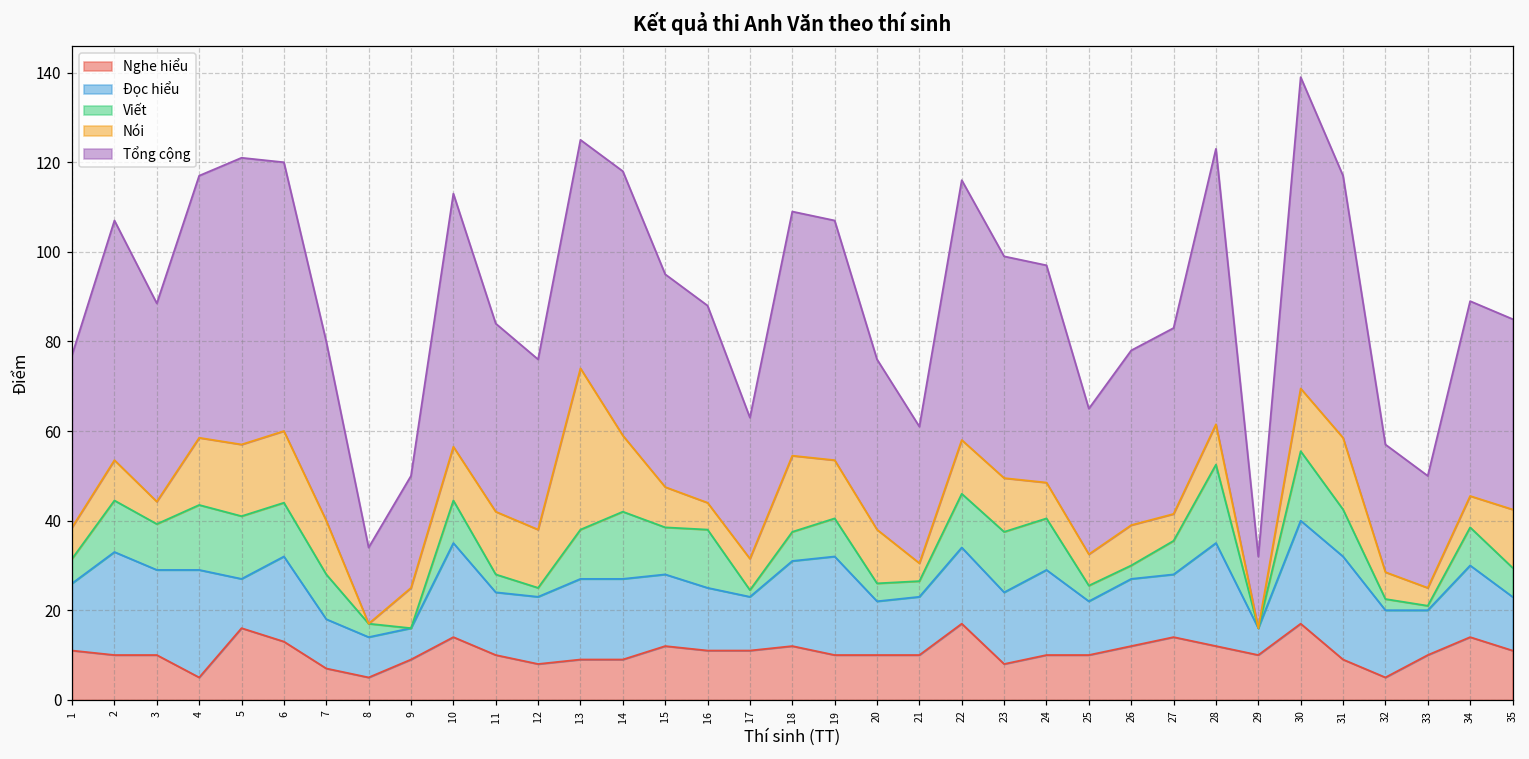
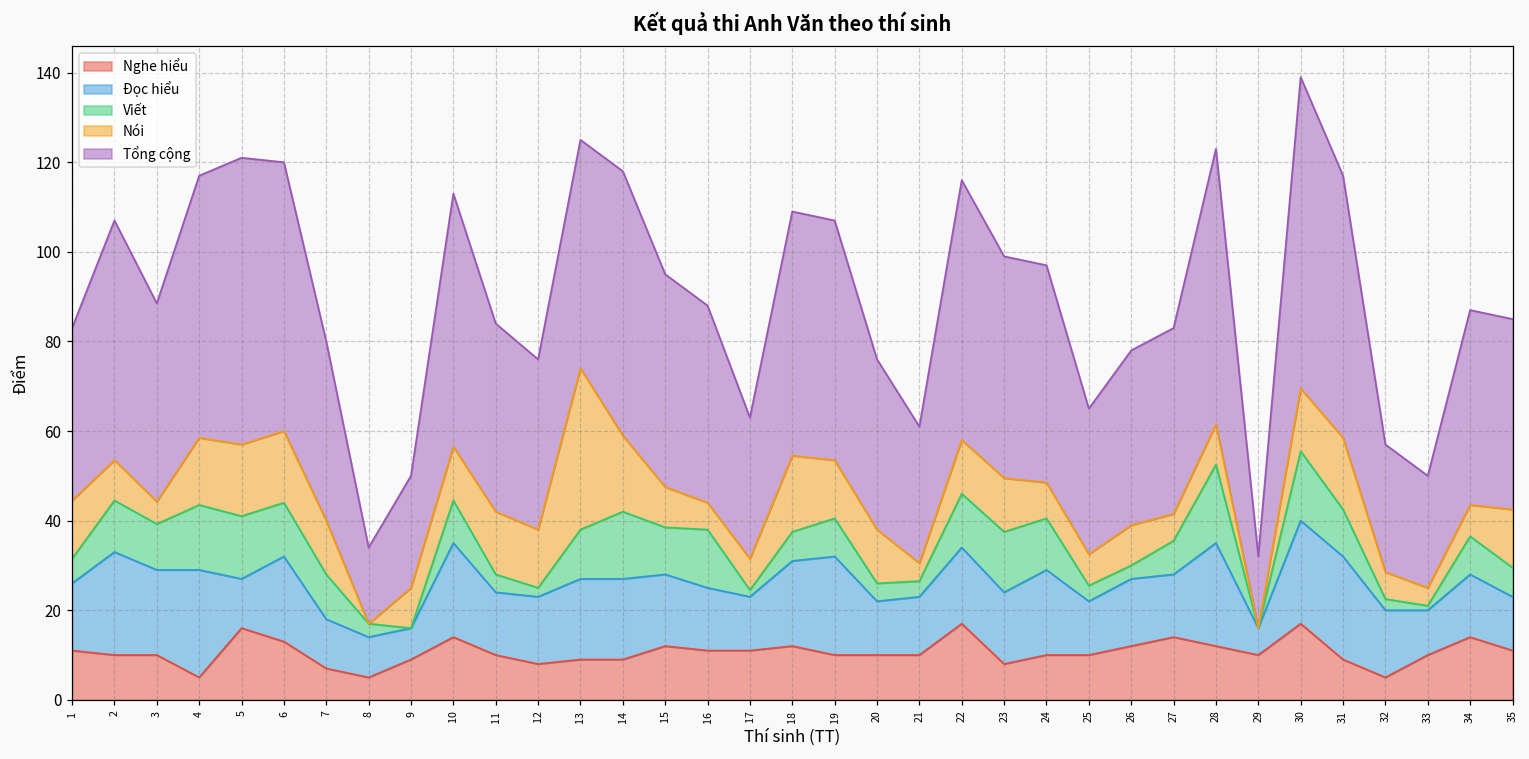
Nói, 1: 7 -> 13
Đọc hiểu, 34: 16 -> 14
